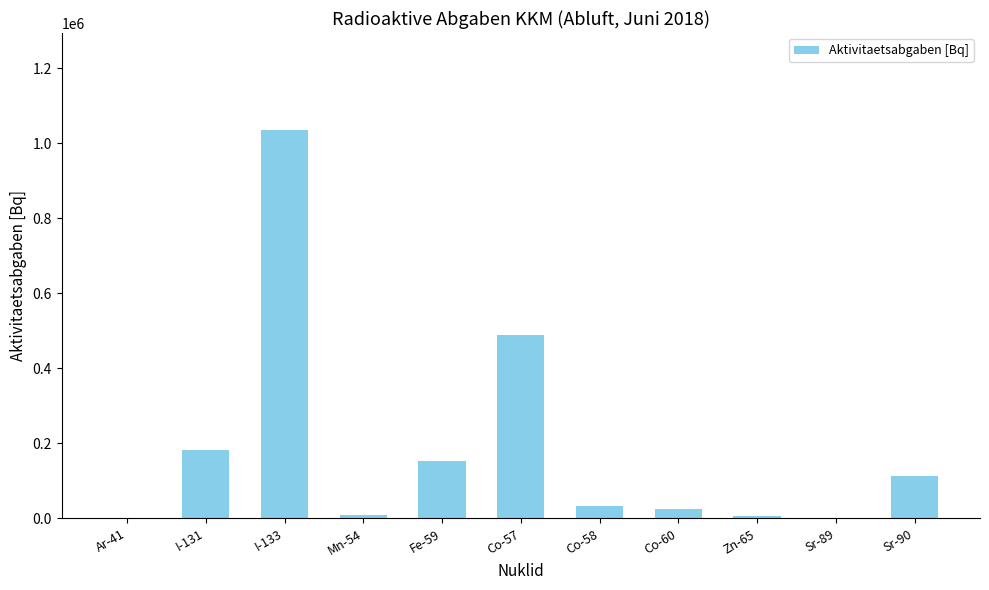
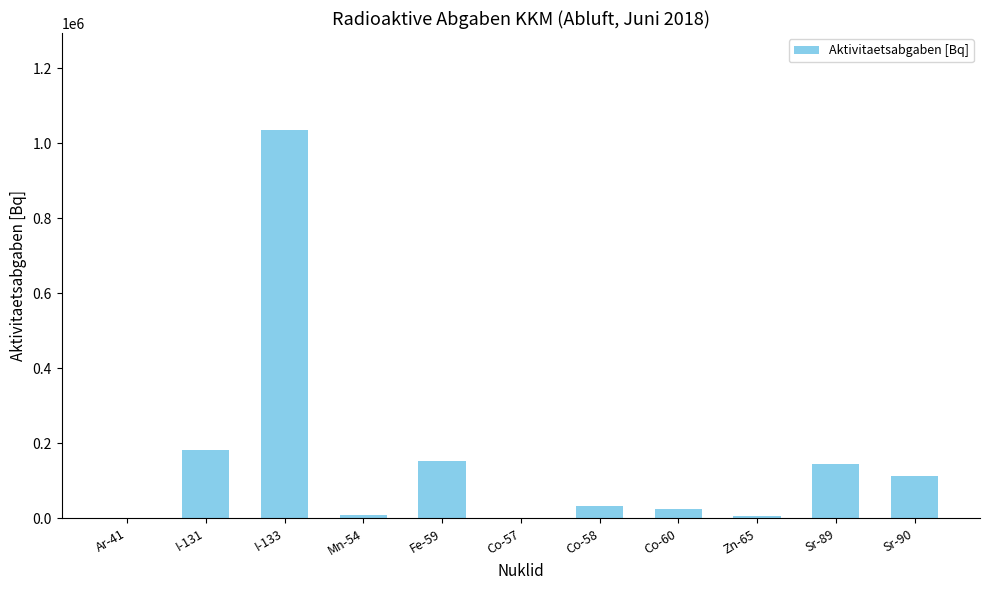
Co-57: 490000 -> 0
Sr-89: 0 -> 140000
